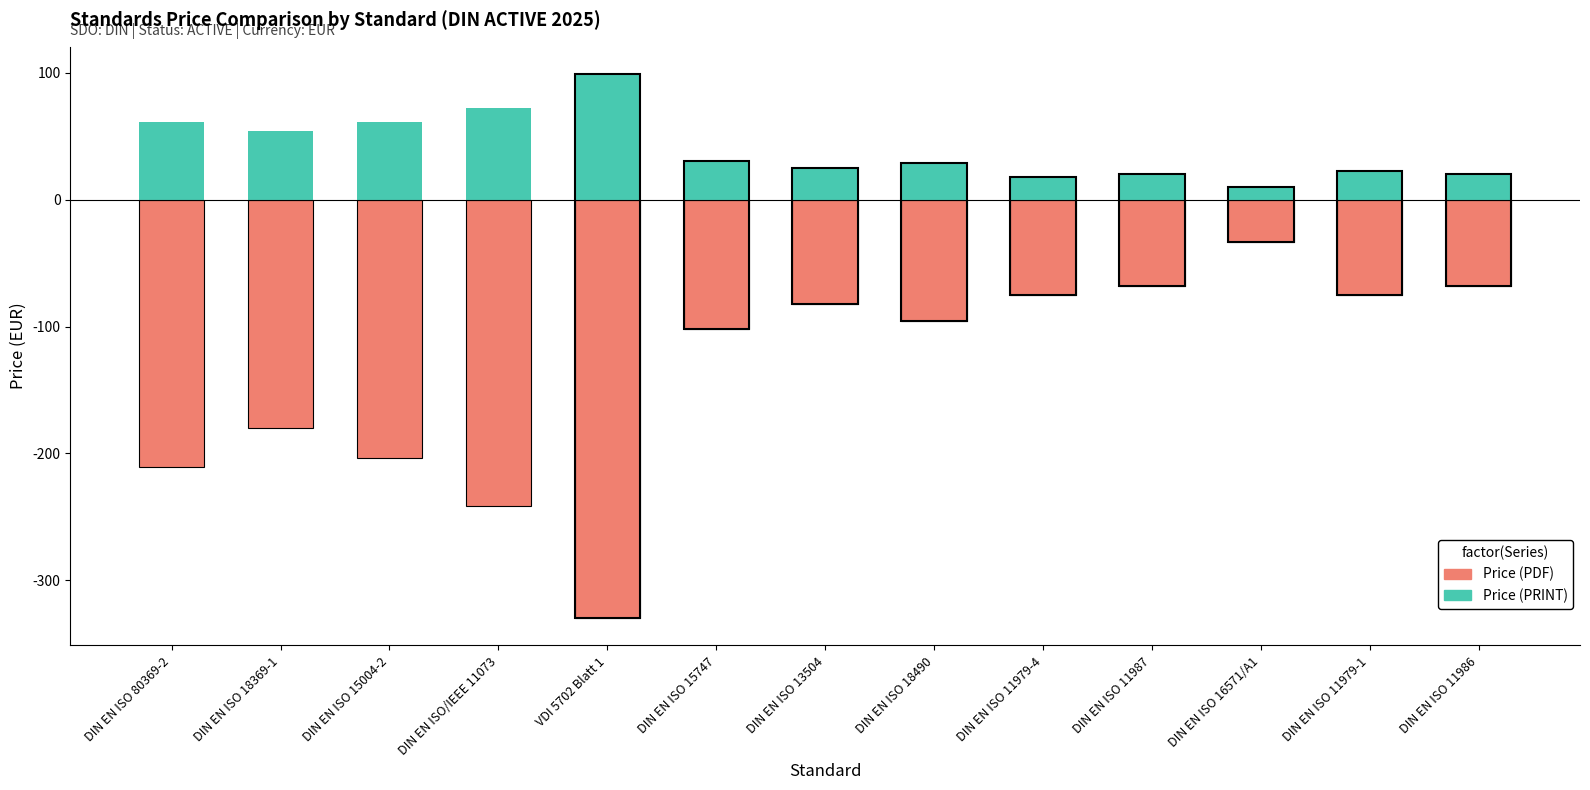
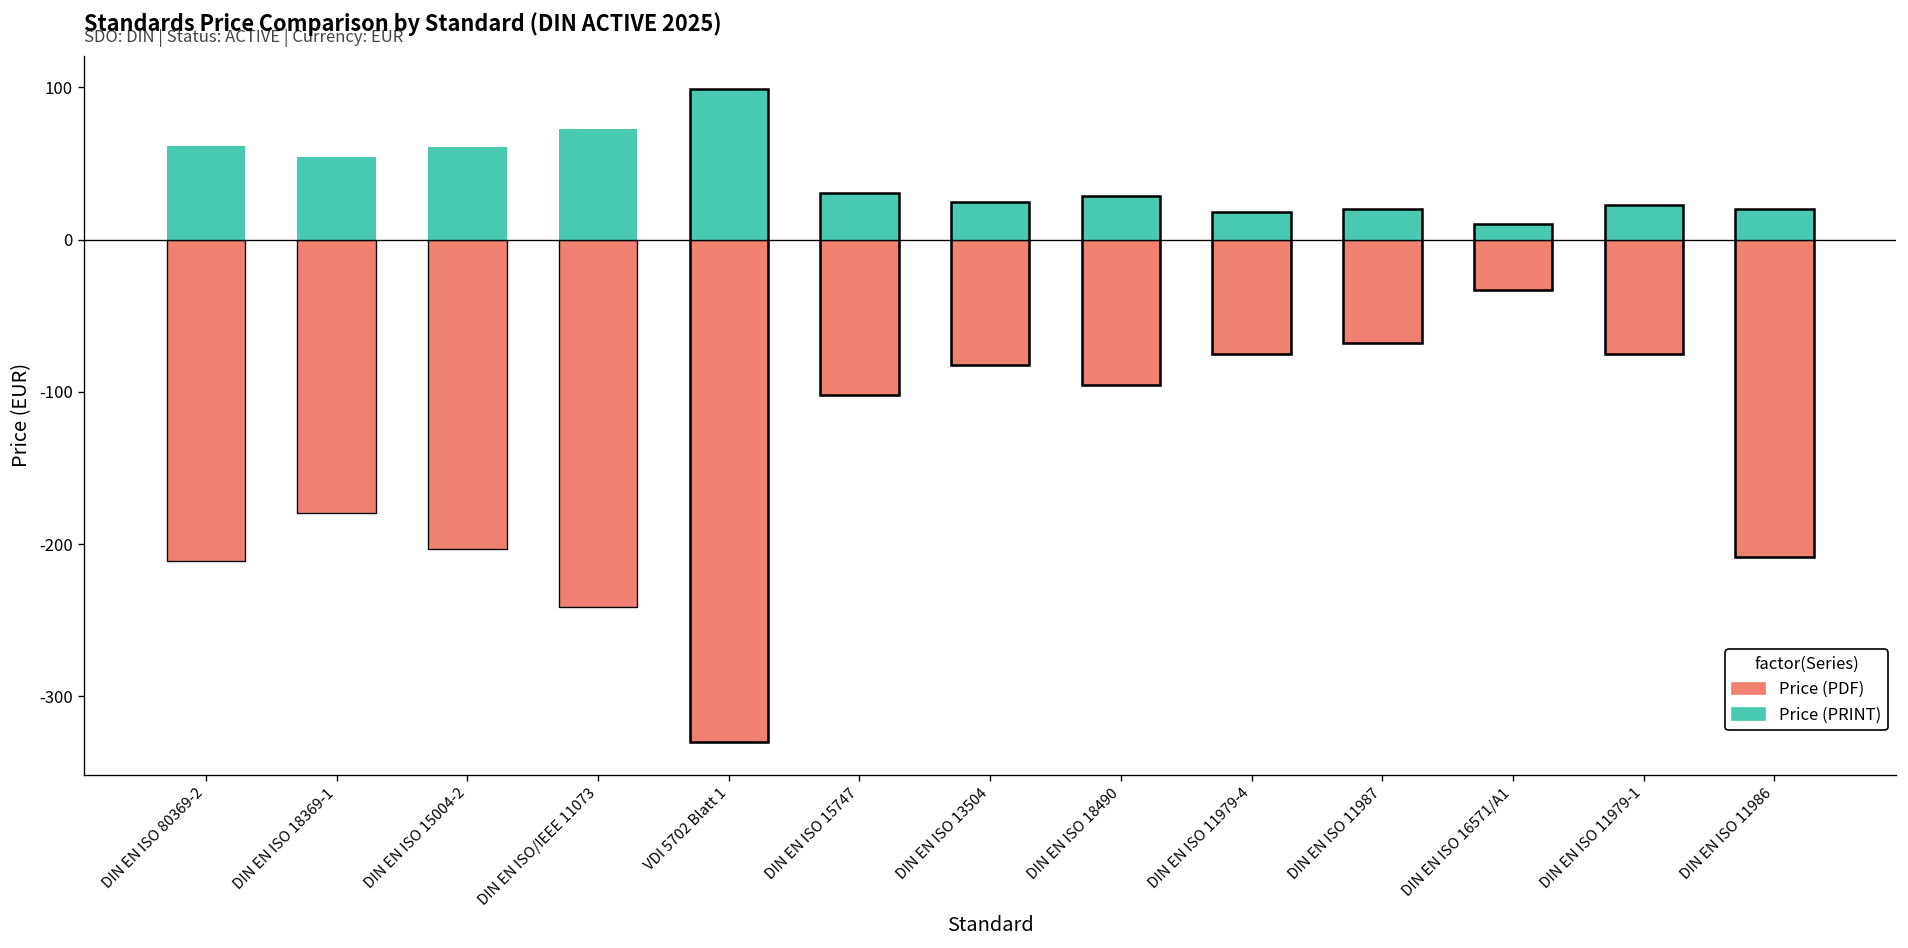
Price (PDF), DIN EN ISO 11986: -68 -> -209
